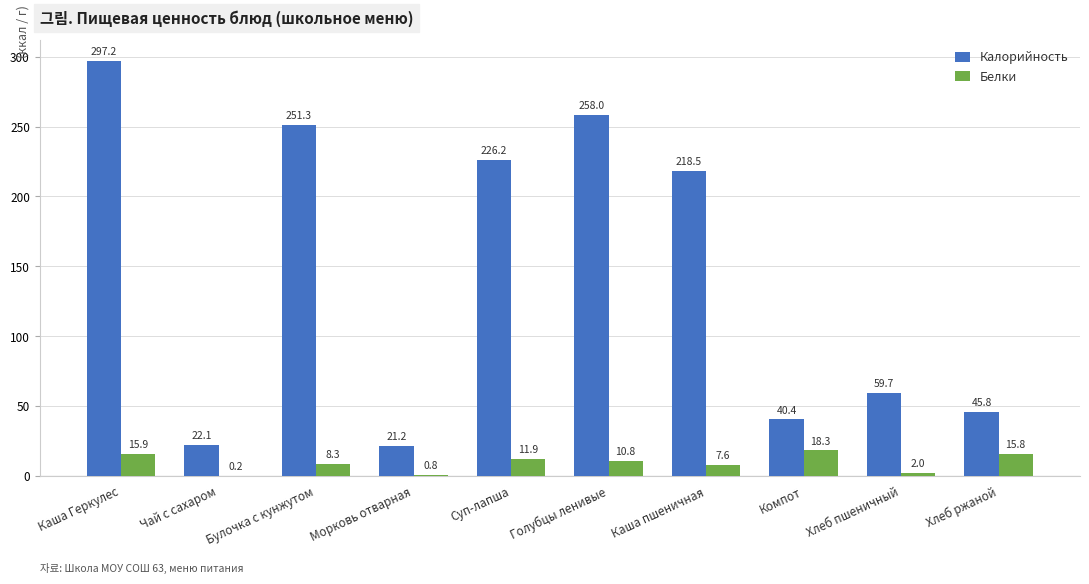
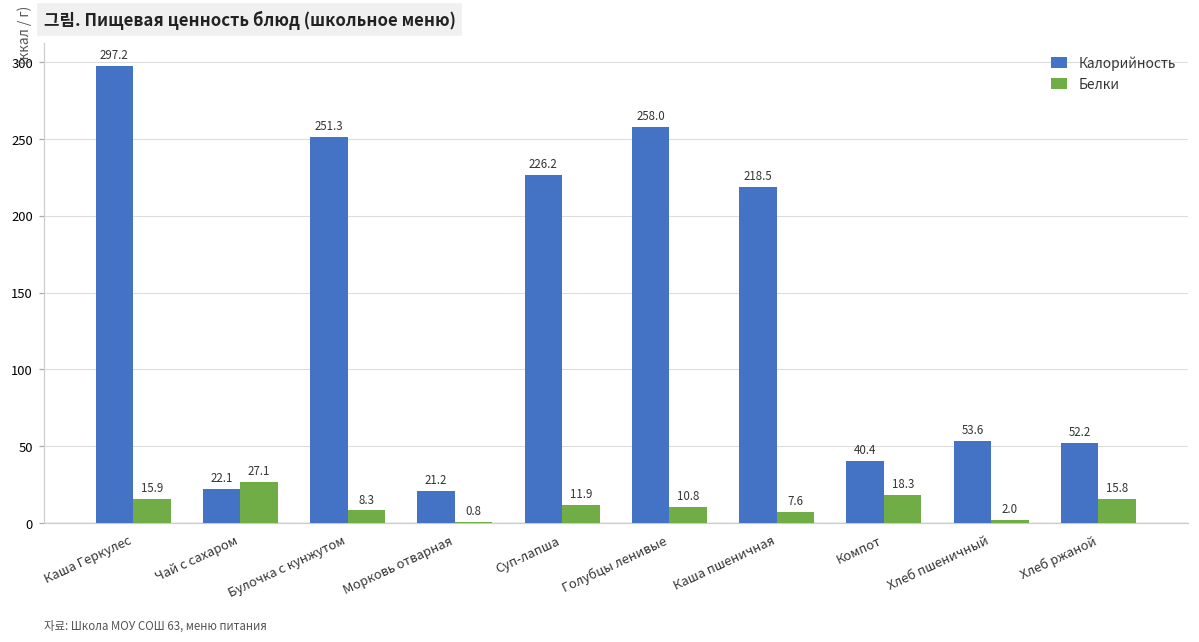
Белки, Чай с сахаром: 0.2 -> 27.1
Калорийность, Хлеб пшеничный: 59.7 -> 53.6
Калорийность, Хлеб ржаной: 45.8 -> 52.2
